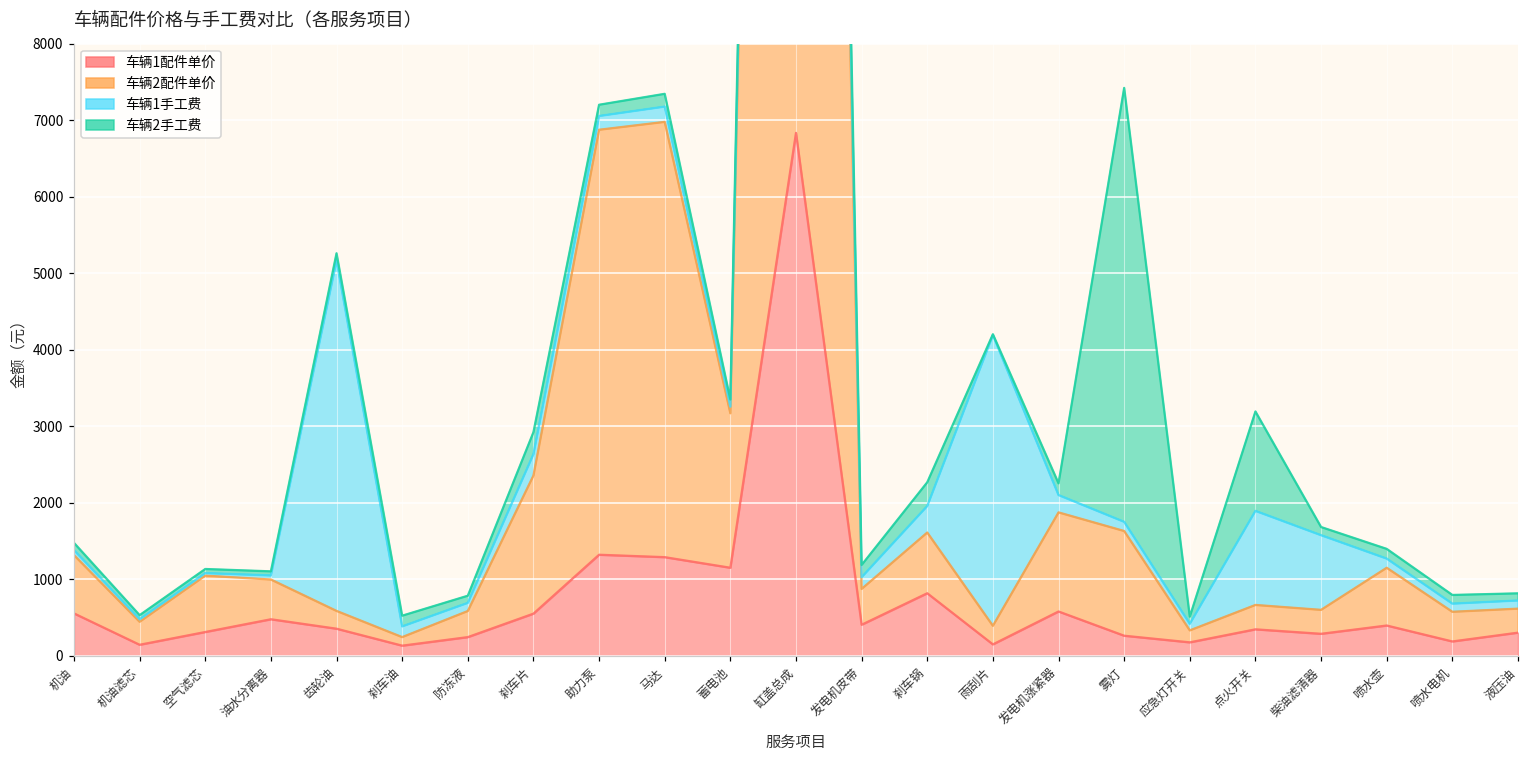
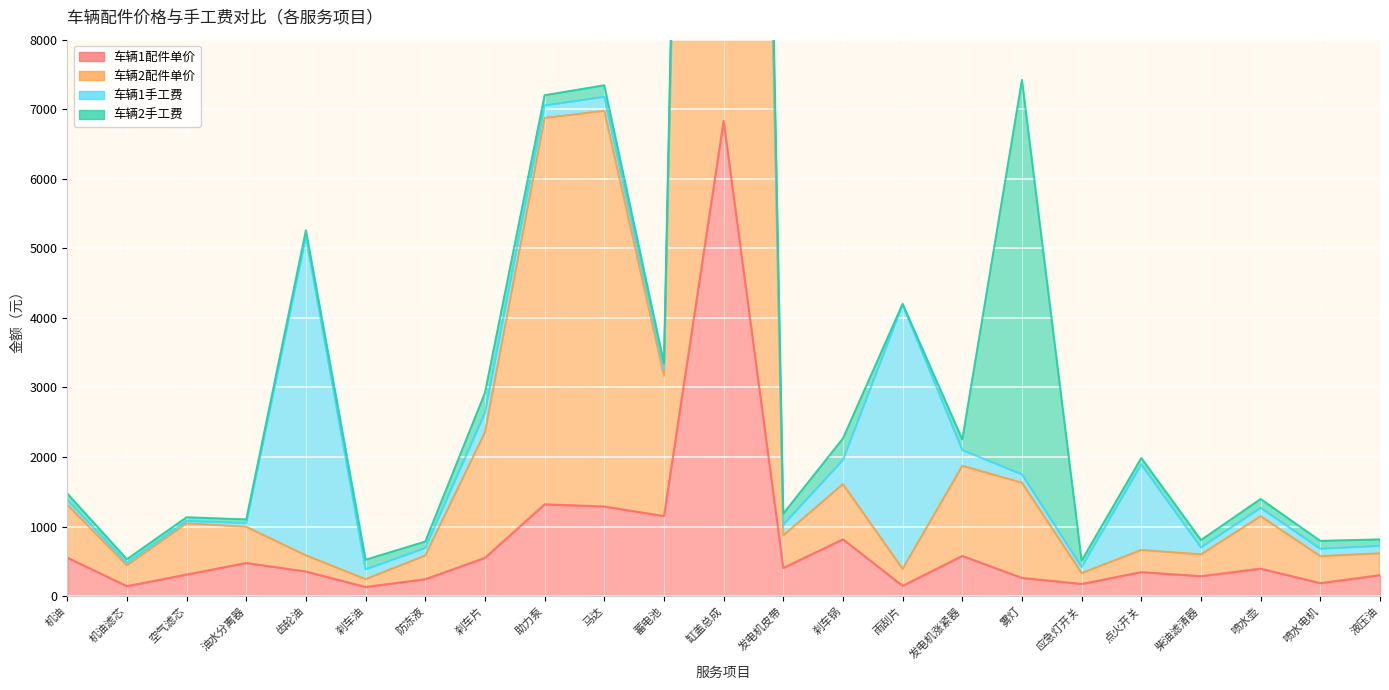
车辆2手工费, 点火开关: 1300 -> 100
车辆1手工费, 柴油滤清器: 1000 -> 100
